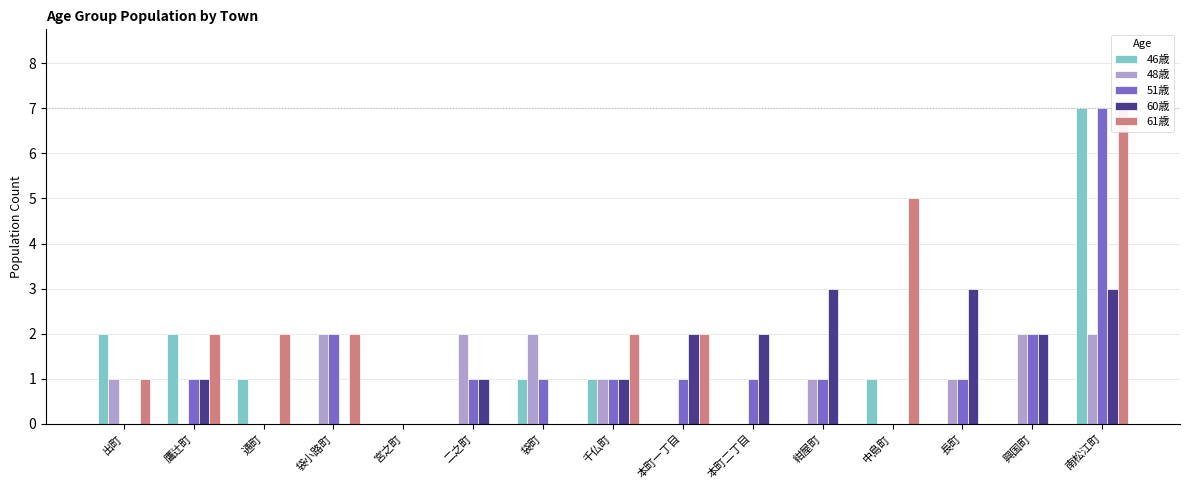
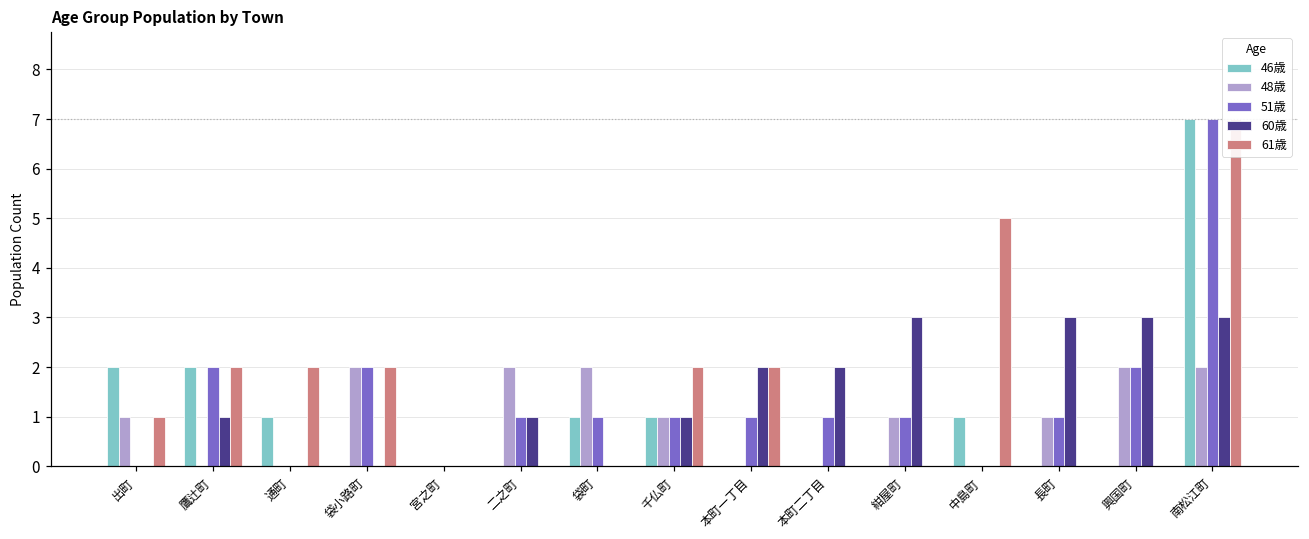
51歳, 鷹辻町: 1 -> 2
60歳, 興国町: 2 -> 3
